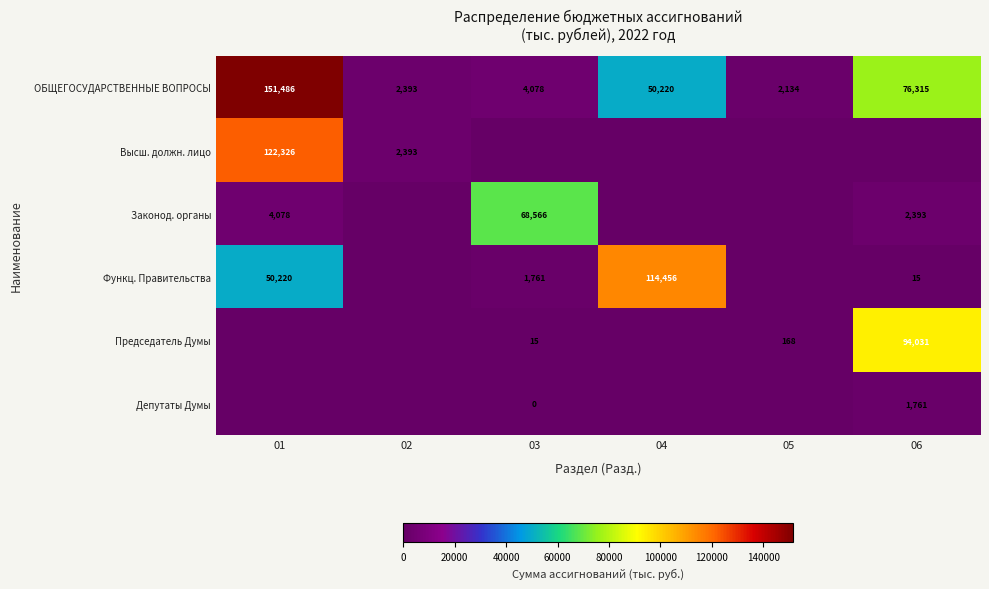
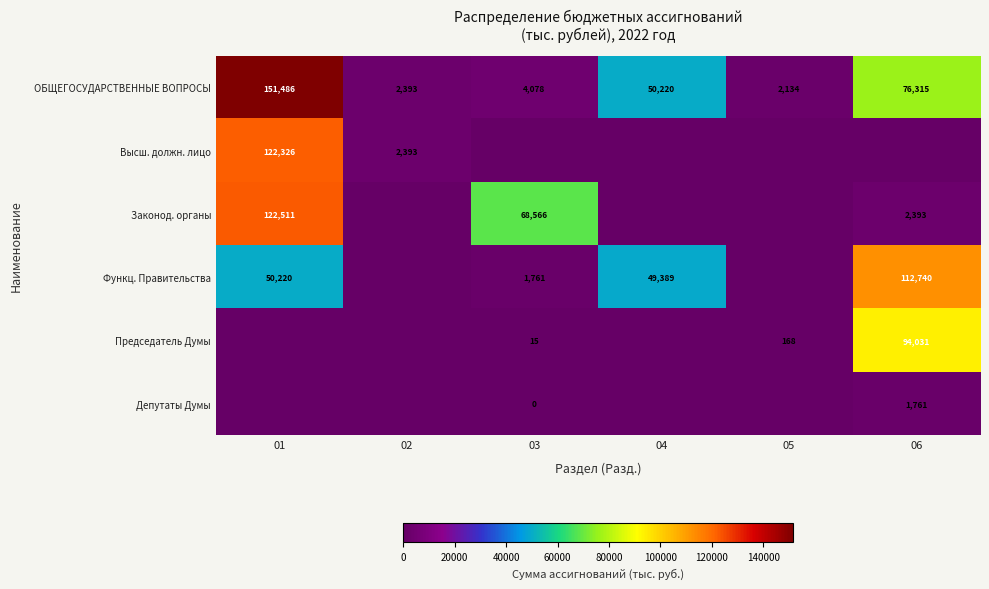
Законод. органы, 01: 4,078 -> 122,511
Функц. Правительства, 04: 114,456 -> 49,389
Функц. Правительства, 06: 15 -> 112,740
